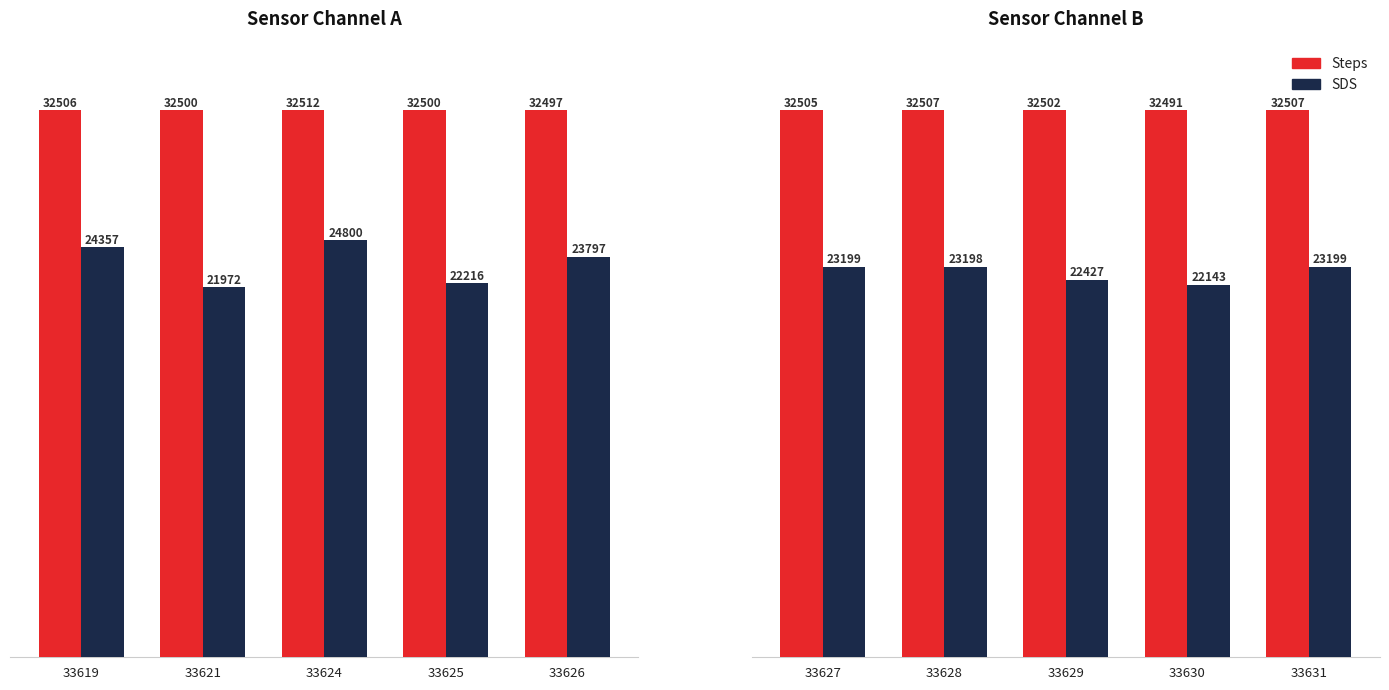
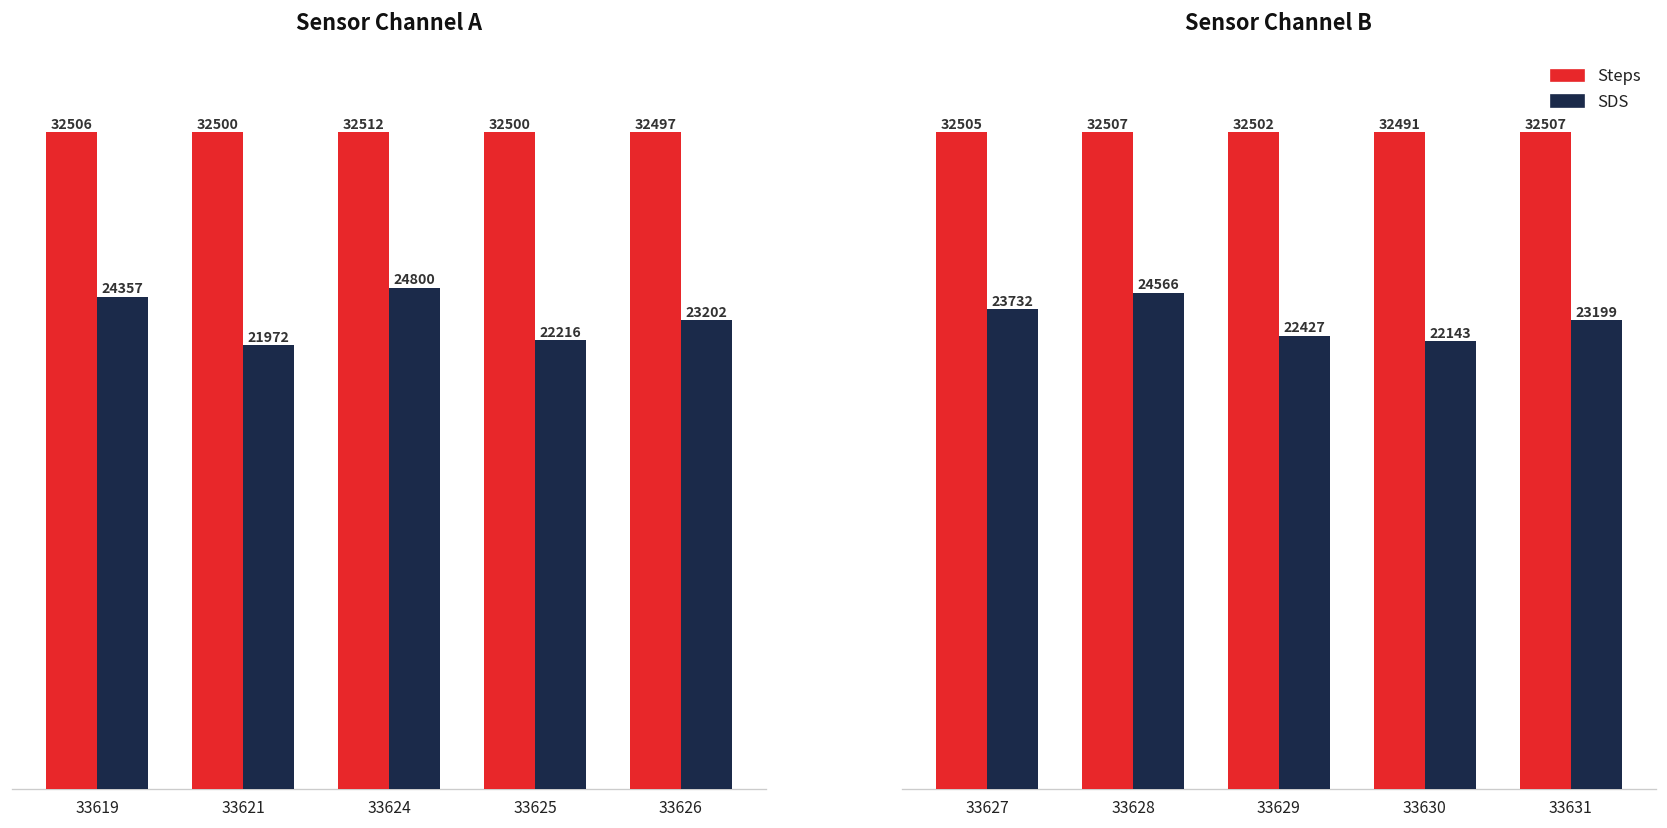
Sensor Channel A, SDS, 33626: 23797 -> 23202
Sensor Channel B, SDS, 33627: 23199 -> 23732
Sensor Channel B, SDS, 33628: 23198 -> 24566
